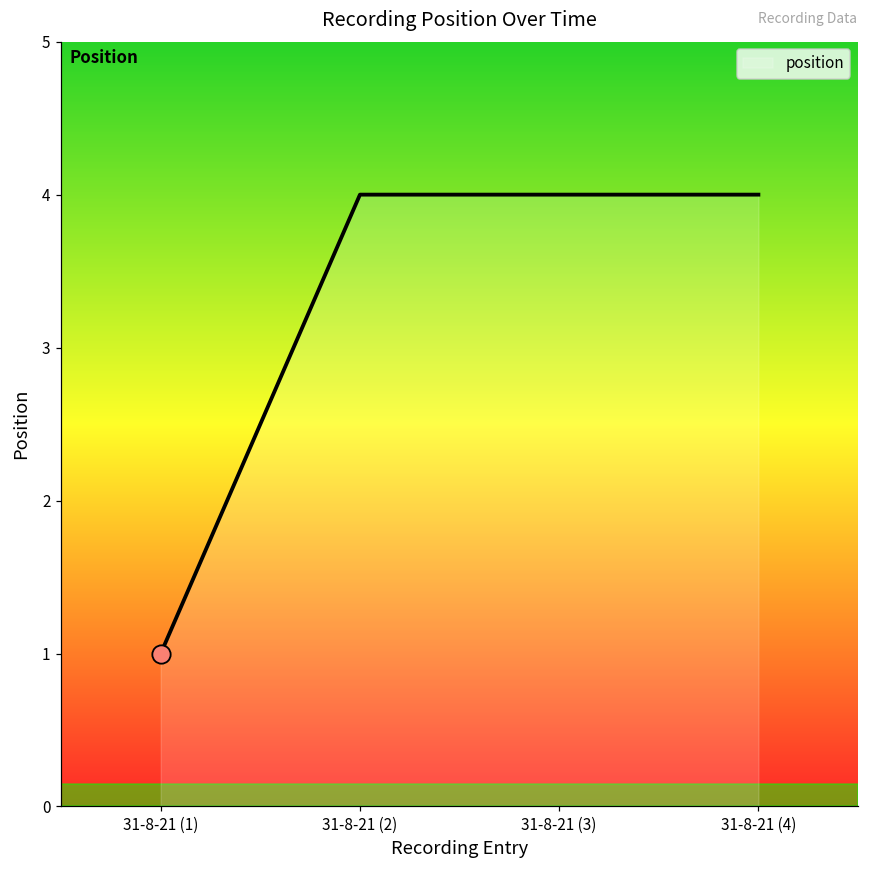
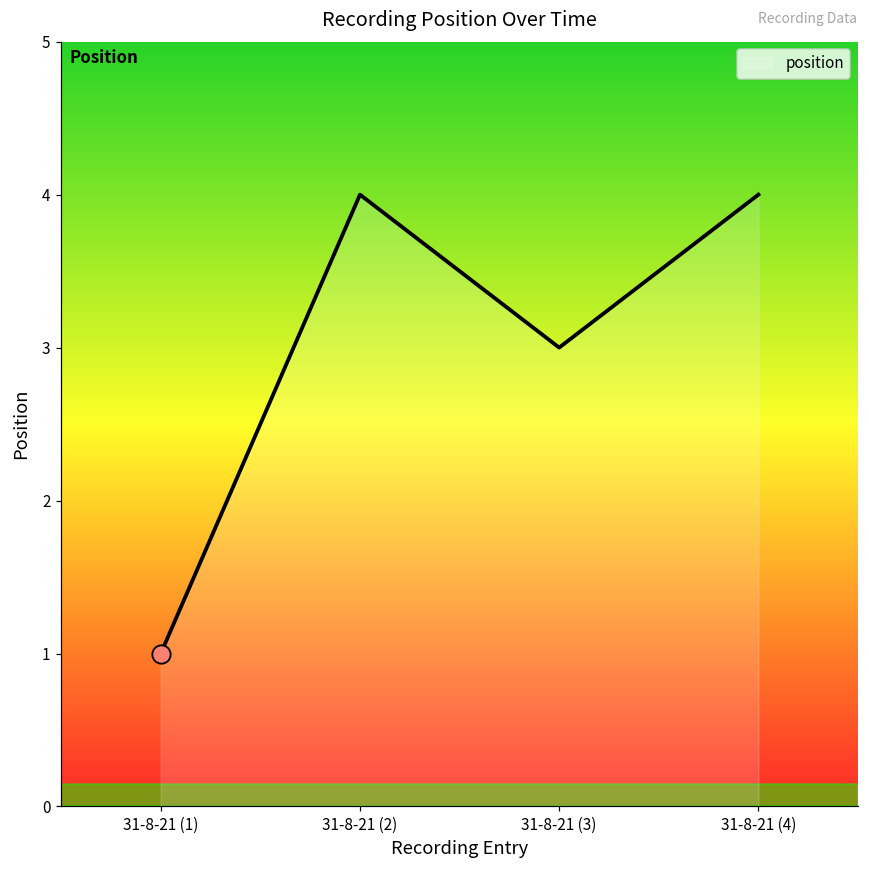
position, 31-8-21 (3): 4 -> 3
